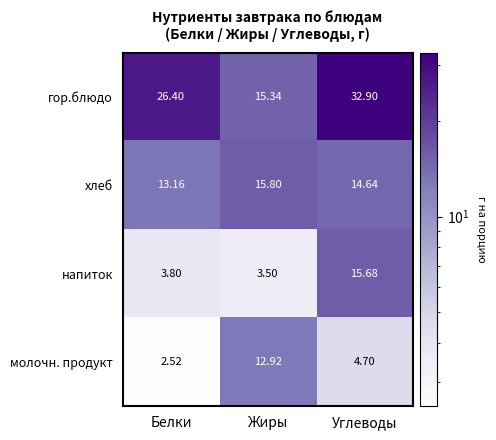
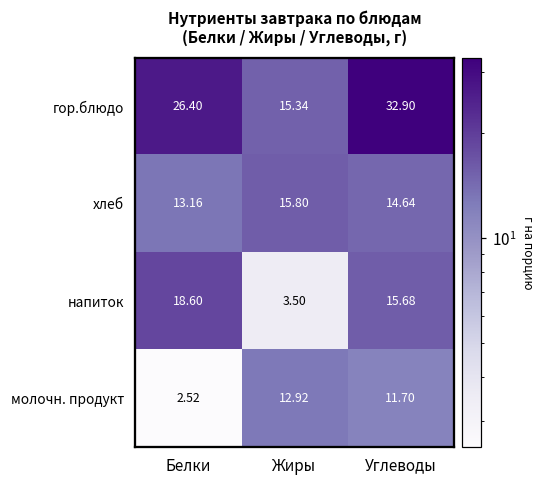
напиток, Белки: 3.80 -> 18.60
молочн. продукт, Углеводы: 4.70 -> 11.70
